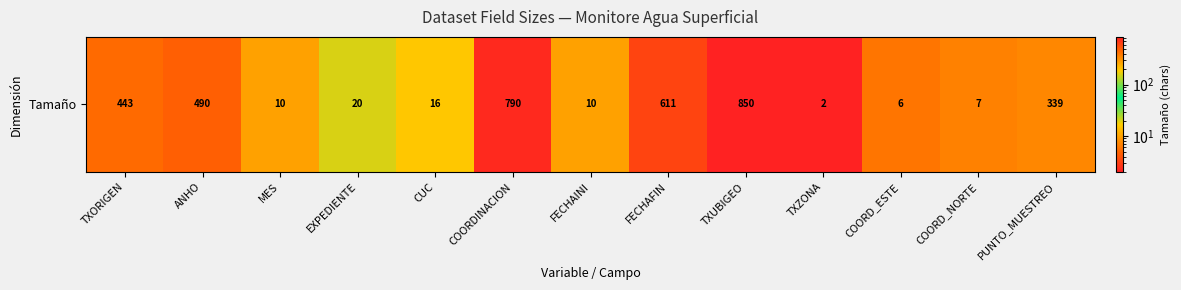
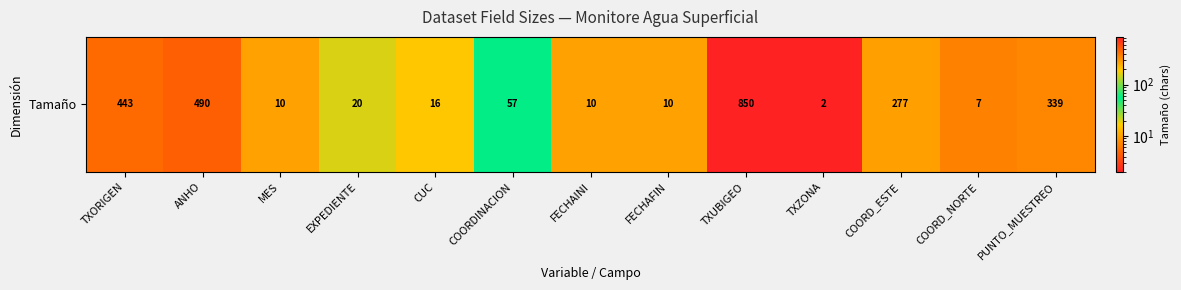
Tamaño, COORDINACION: 790 -> 57
Tamaño, FECHAFIN: 611 -> 10
Tamaño, COORD_ESTE: 6 -> 277
